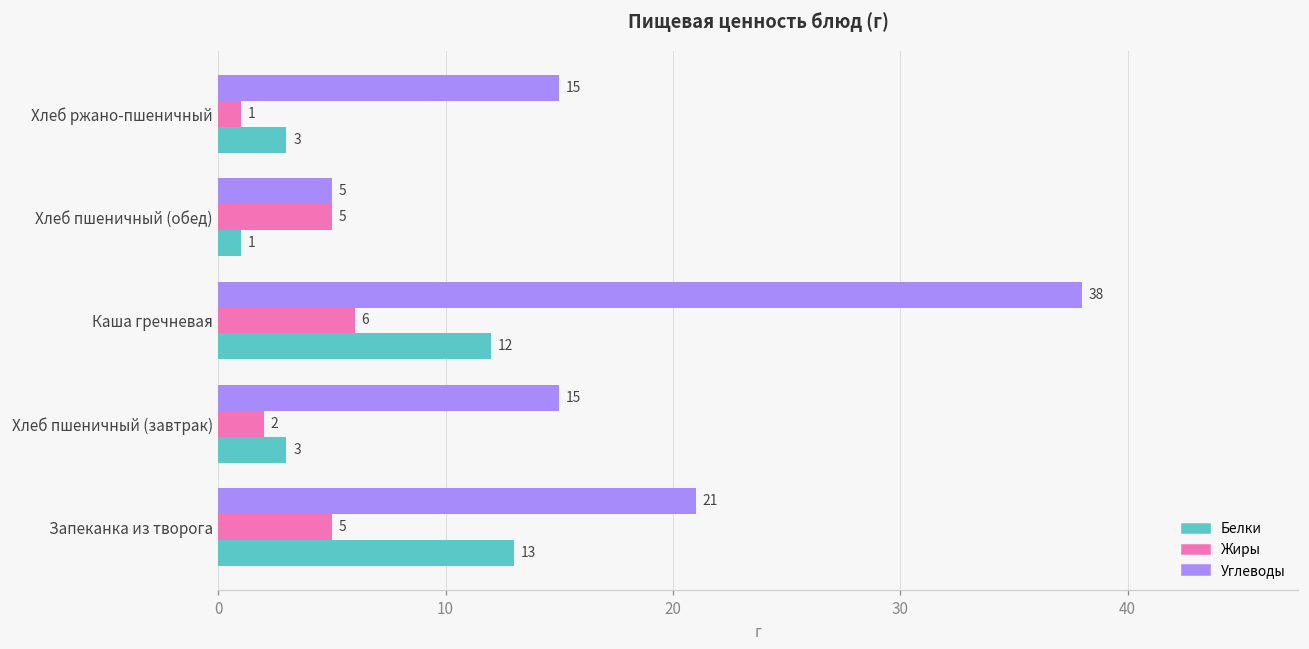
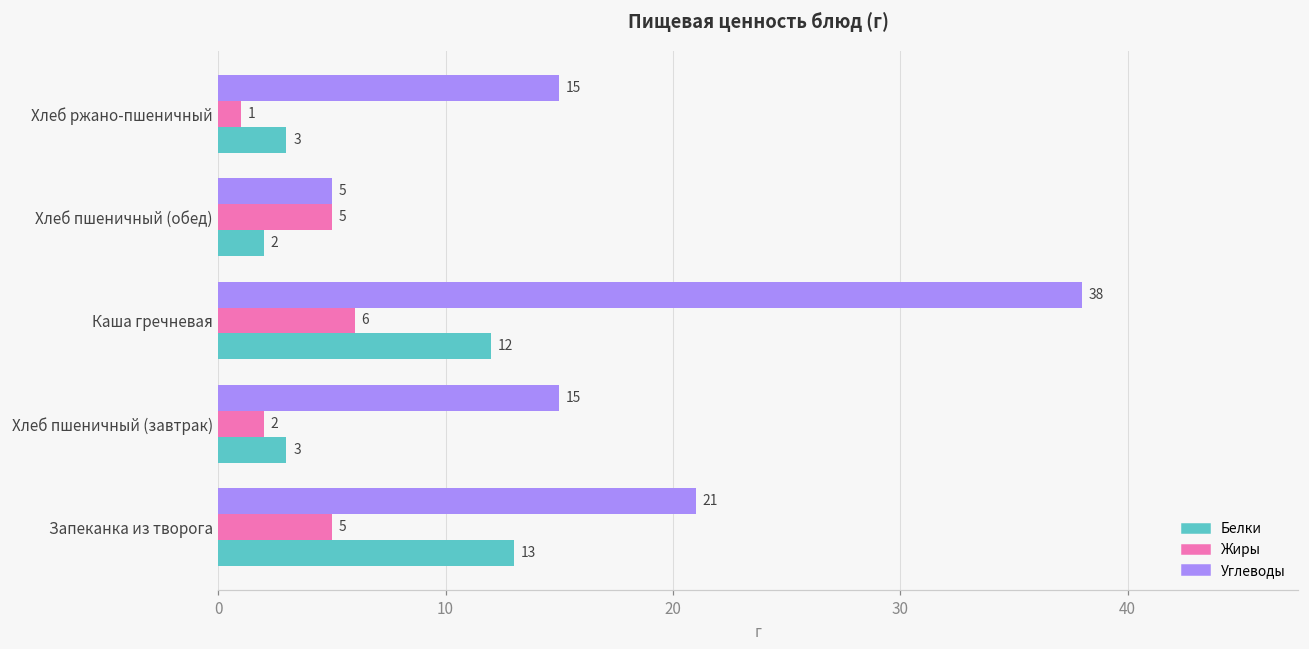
Белки, Хлеб пшеничный (обед): 1 -> 2
